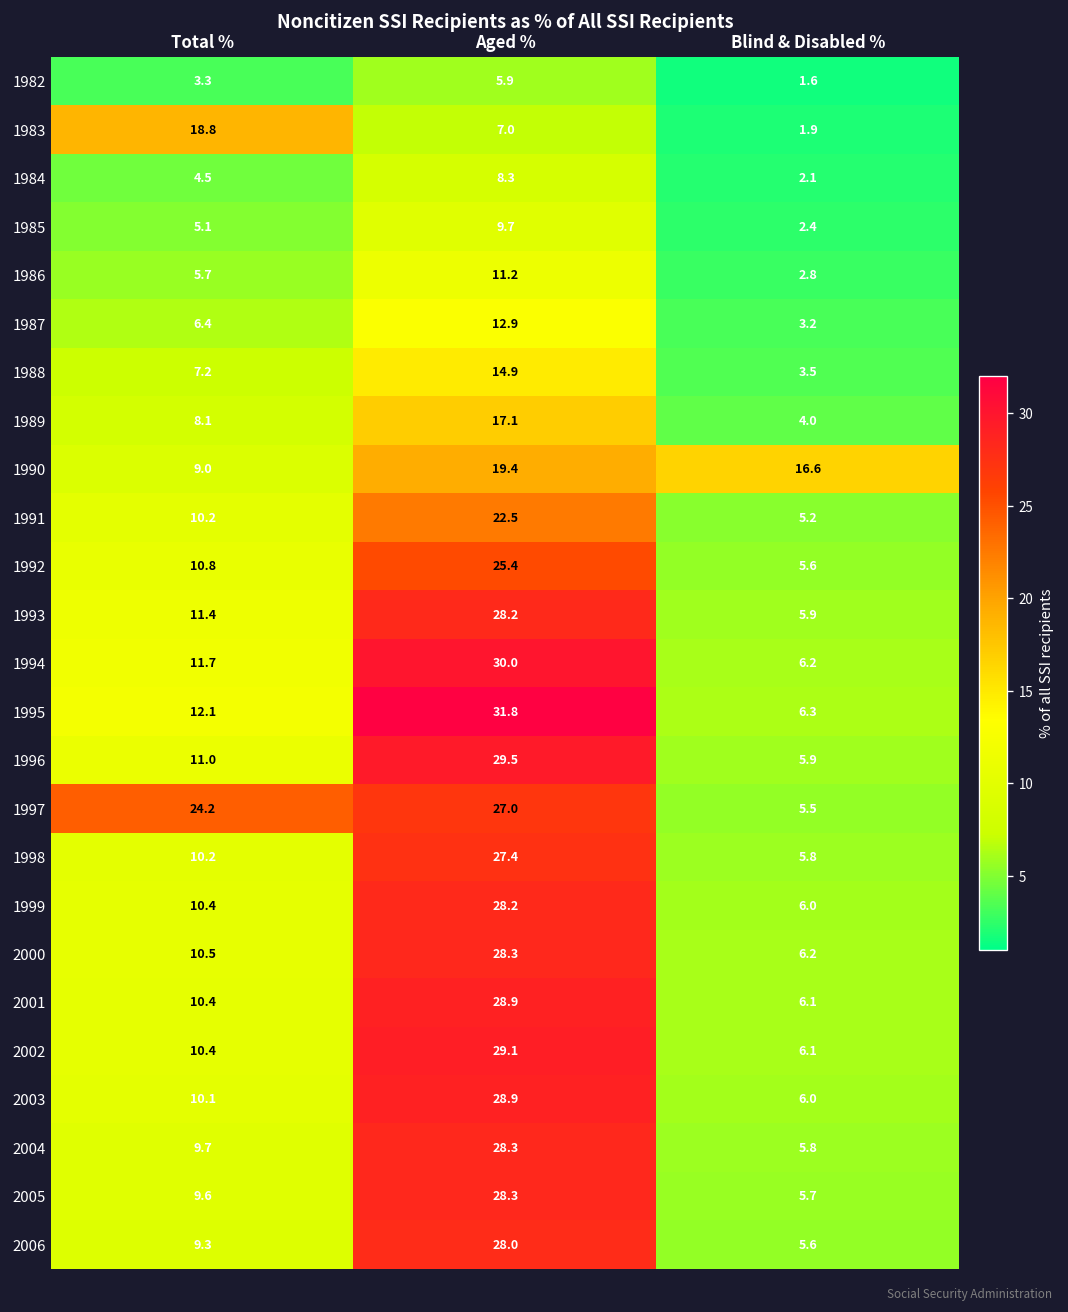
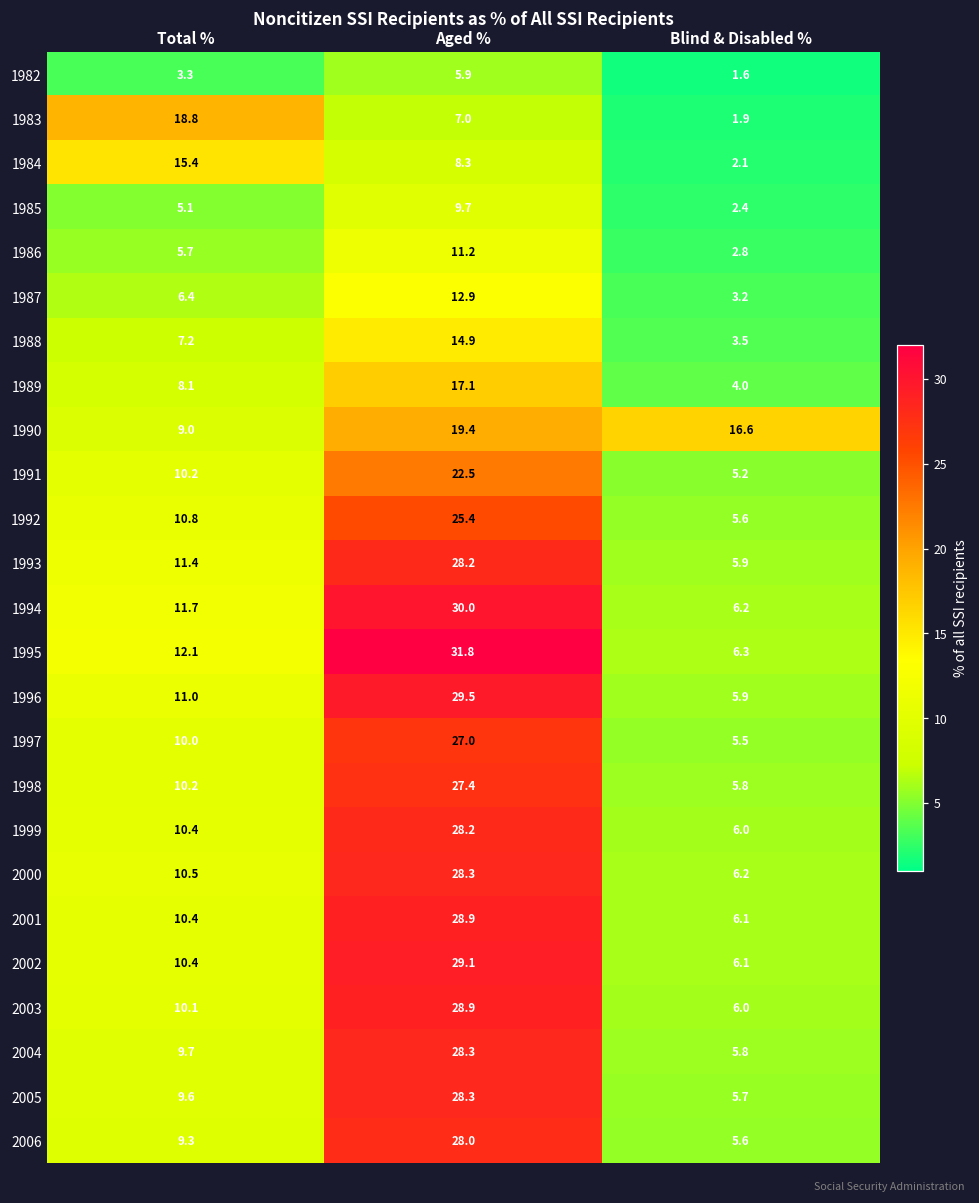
1984, Total %: 4.5 -> 15.4
1997, Total %: 24.2 -> 10.0
